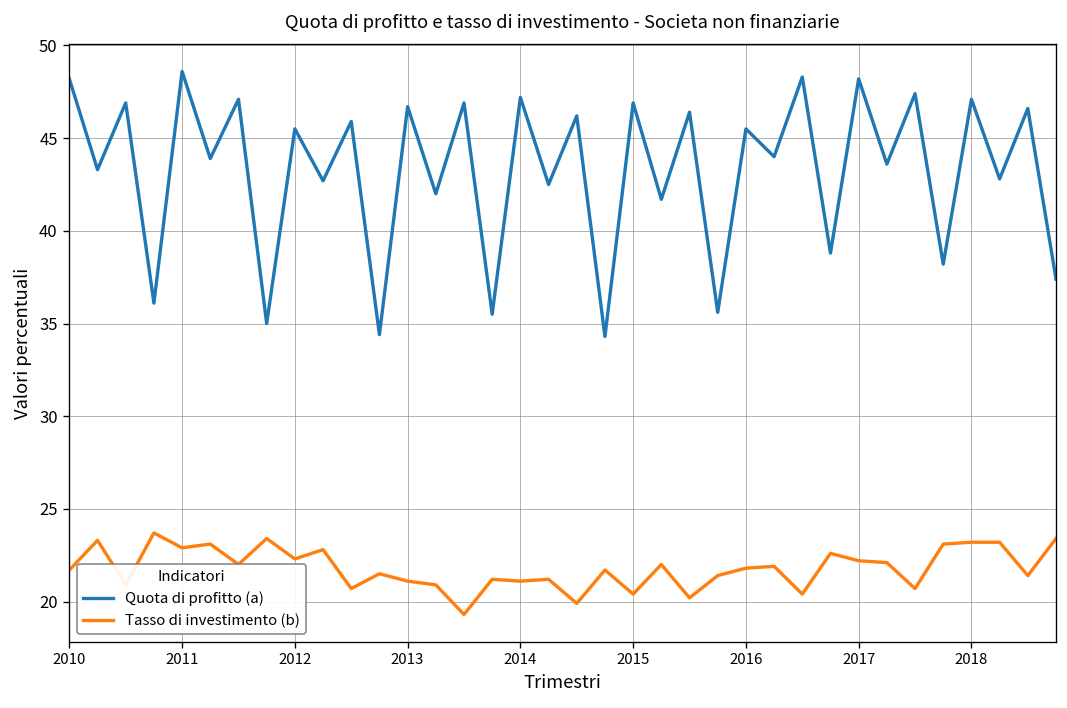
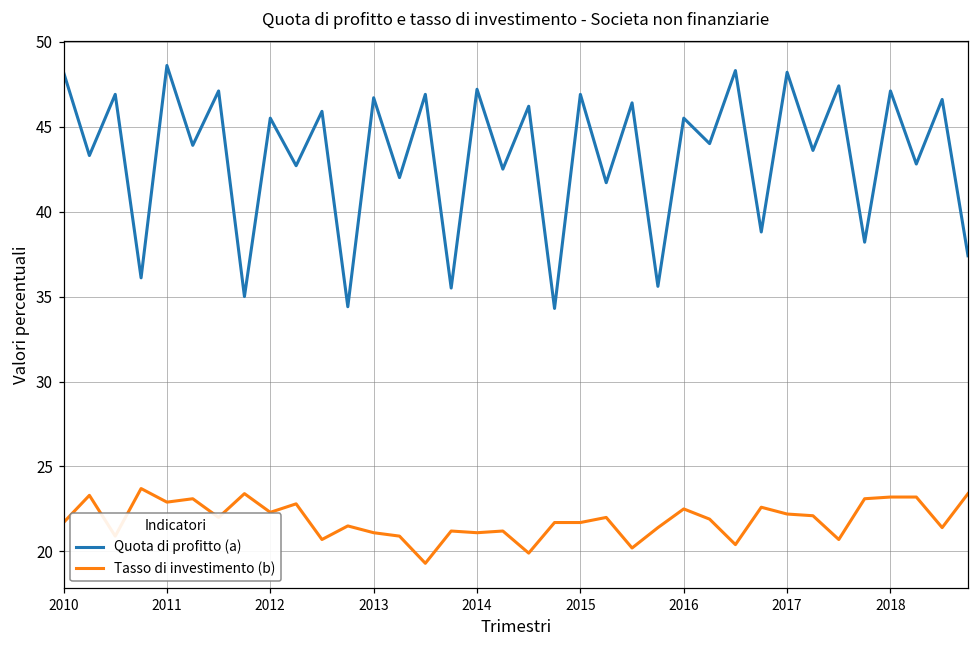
Tasso di investimento (b), 2015: 20.4 -> 21.7
Tasso di investimento (b), 2016: 21.8 -> 22.5
